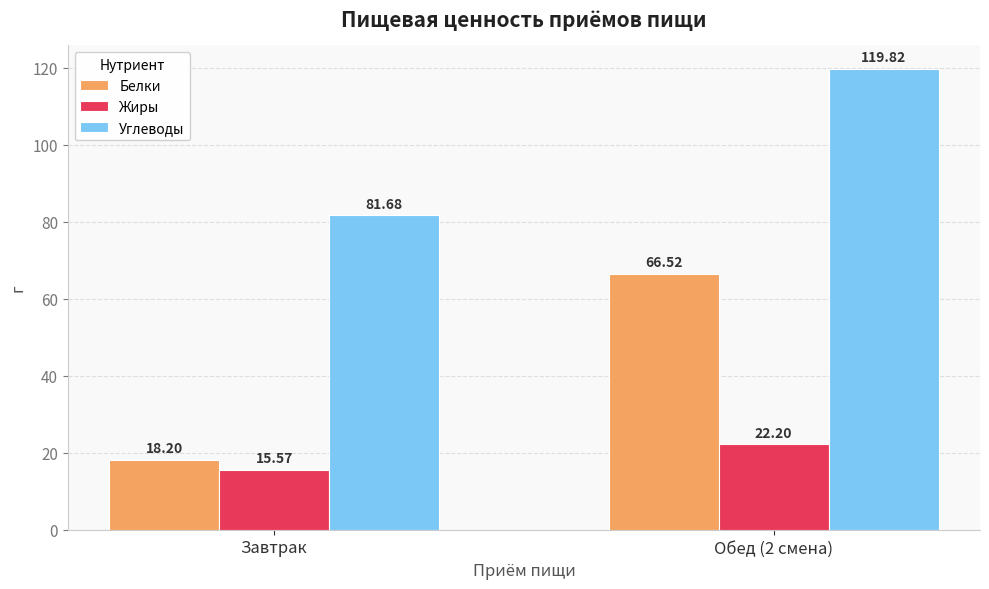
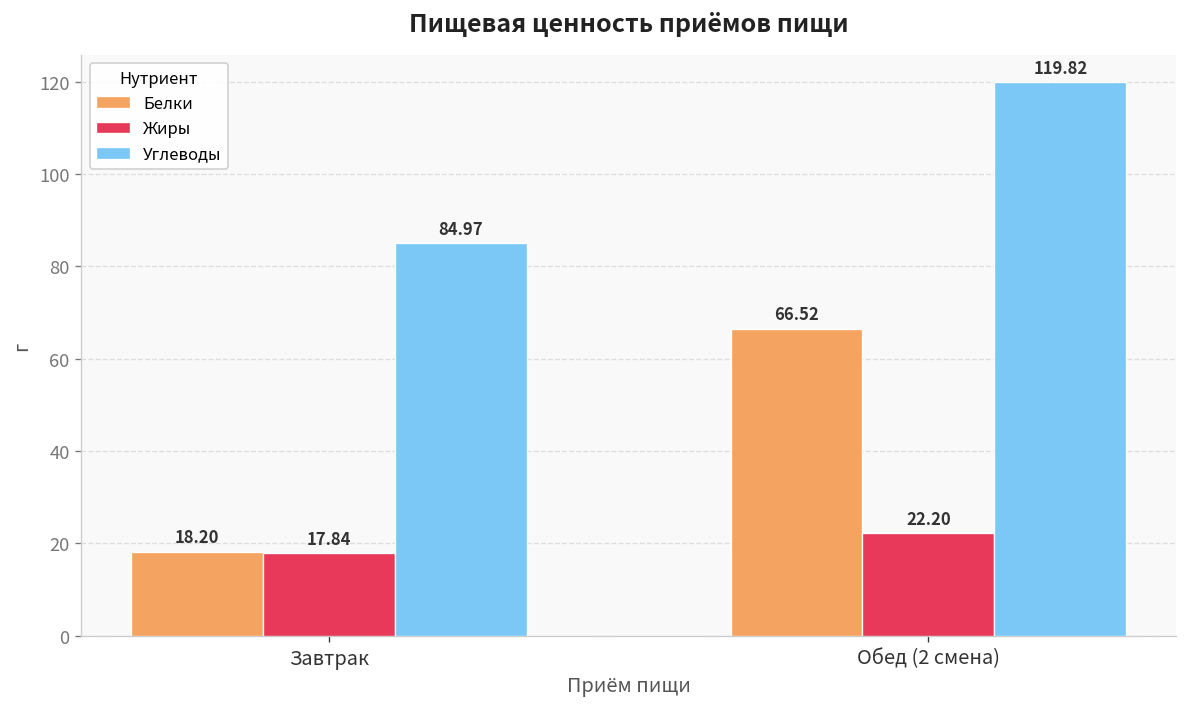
Жиры, Завтрак: 15.57 -> 17.84
Углеводы, Завтрак: 81.68 -> 84.97
